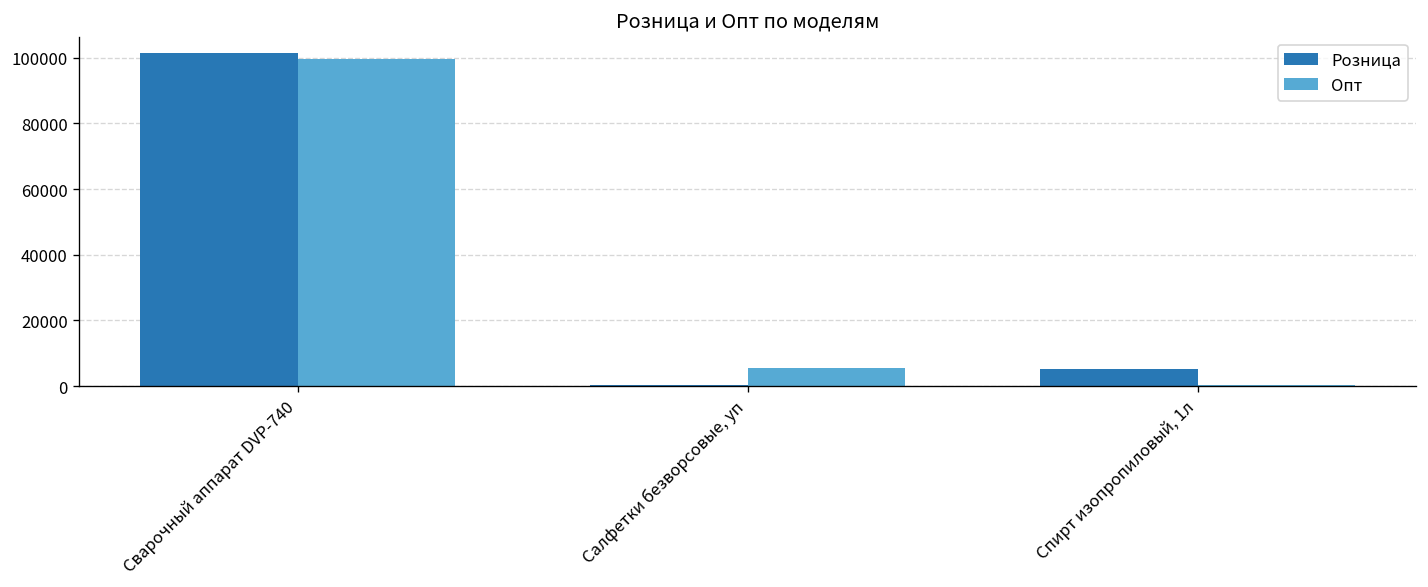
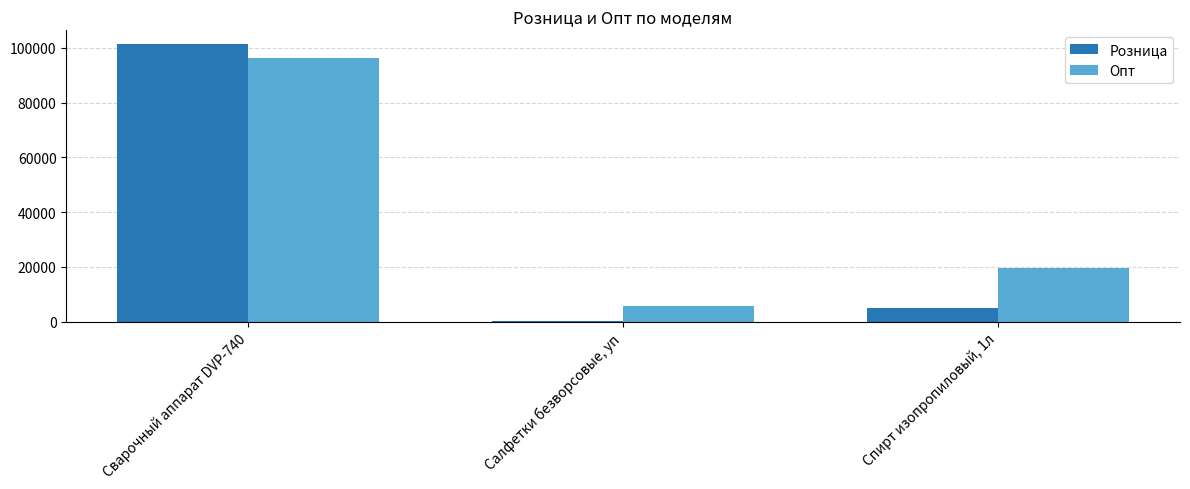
Опт, Сварочный аппарат DVP-740: 100000 -> 96000
Опт, Спирт изопропиловый, 1л: 0 -> 20000
